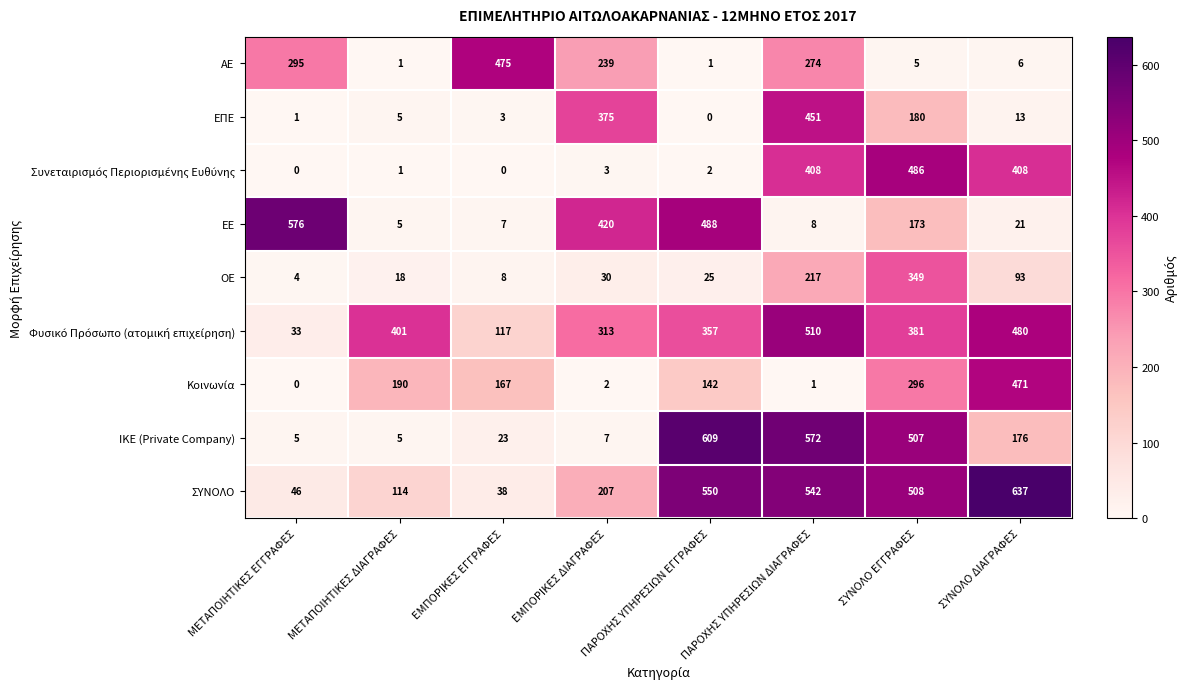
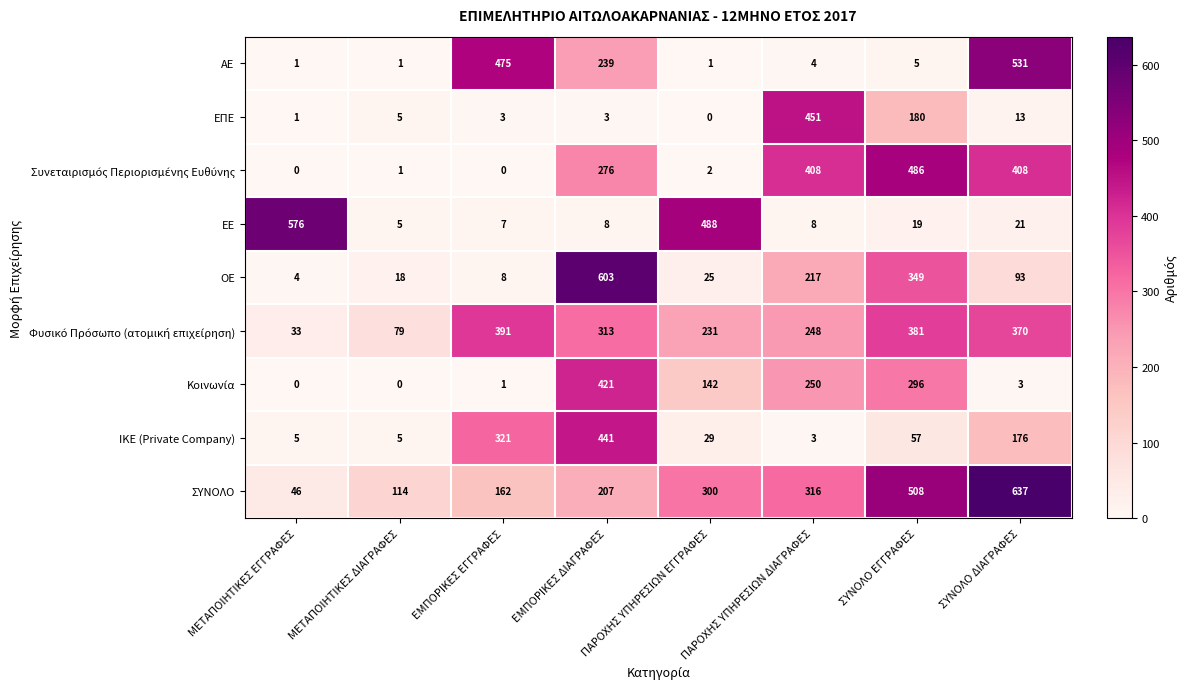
ΑΕ, ΜΕΤΑΠΟΙΗΤΙΚΕΣ ΕΓΓΡΑΦΕΣ: 295 -> 1
ΑΕ, ΠΑΡΟΧΗΣ ΥΠΗΡΕΣΙΩΝ ΔΙΑΓΡΑΦΕΣ: 274 -> 4
ΑΕ, ΣΥΝΟΛΟ ΔΙΑΓΡΑΦΕΣ: 6 -> 531
ΕΠΕ, ΕΜΠΟΡΙΚΕΣ ΔΙΑΓΡΑΦΕΣ: 375 -> 3
Συνεταιρισμός Περιορισμένης Ευθύνης, ΕΜΠΟΡΙΚΕΣ ΔΙΑΓΡΑΦΕΣ: 3 -> 276
ΕΕ, ΕΜΠΟΡΙΚΕΣ ΔΙΑΓΡΑΦΕΣ: 420 -> 8
ΕΕ, ΣΥΝΟΛΟ ΕΓΓΡΑΦΕΣ: 173 -> 19
ΟΕ, ΕΜΠΟΡΙΚΕΣ ΔΙΑΓΡΑΦΕΣ: 30 -> 603
Φυσικό Πρόσωπο (ατομική επιχείρηση), ΜΕΤΑΠΟΙΗΤΙΚΕΣ ΔΙΑΓΡΑΦΕΣ: 401 -> 79
Φυσικό Πρόσωπο (ατομική επιχείρηση), ΕΜΠΟΡΙΚΕΣ ΕΓΓΡΑΦΕΣ: 117 -> 391
Φυσικό Πρόσωπο (ατομική επιχείρηση), ΠΑΡΟΧΗΣ ΥΠΗΡΕΣΙΩΝ ΕΓΓΡΑΦΕΣ: 357 -> 231
Φυσικό Πρόσωπο (ατομική επιχείρηση), ΠΑΡΟΧΗΣ ΥΠΗΡΕΣΙΩΝ ΔΙΑΓΡΑΦΕΣ: 510 -> 248
Φυσικό Πρόσωπο (ατομική επιχείρηση), ΣΥΝΟΛΟ ΔΙΑΓΡΑΦΕΣ: 480 -> 370
Κοινωνία, ΜΕΤΑΠΟΙΗΤΙΚΕΣ ΔΙΑΓΡΑΦΕΣ: 190 -> 0
Κοινωνία, ΕΜΠΟΡΙΚΕΣ ΕΓΓΡΑΦΕΣ: 167 -> 1
Κοινωνία, ΕΜΠΟΡΙΚΕΣ ΔΙΑΓΡΑΦΕΣ: 2 -> 421
Κοινωνία, ΠΑΡΟΧΗΣ ΥΠΗΡΕΣΙΩΝ ΔΙΑΓΡΑΦΕΣ: 1 -> 250
Κοινωνία, ΣΥΝΟΛΟ ΔΙΑΓΡΑΦΕΣ: 471 -> 3
ΙΚΕ (Private Company), ΕΜΠΟΡΙΚΕΣ ΕΓΓΡΑΦΕΣ: 23 -> 321
ΙΚΕ (Private Company), ΕΜΠΟΡΙΚΕΣ ΔΙΑΓΡΑΦΕΣ: 7 -> 441
ΙΚΕ (Private Company), ΠΑΡΟΧΗΣ ΥΠΗΡΕΣΙΩΝ ΕΓΓΡΑΦΕΣ: 609 -> 29
ΙΚΕ (Private Company), ΠΑΡΟΧΗΣ ΥΠΗΡΕΣΙΩΝ ΔΙΑΓΡΑΦΕΣ: 572 -> 3
ΙΚΕ (Private Company), ΣΥΝΟΛΟ ΕΓΓΡΑΦΕΣ: 507 -> 57
ΣΥΝΟΛΟ, ΕΜΠΟΡΙΚΕΣ ΕΓΓΡΑΦΕΣ: 38 -> 162
ΣΥΝΟΛΟ, ΠΑΡΟΧΗΣ ΥΠΗΡΕΣΙΩΝ ΕΓΓΡΑΦΕΣ: 550 -> 300
ΣΥΝΟΛΟ, ΠΑΡΟΧΗΣ ΥΠΗΡΕΣΙΩΝ ΔΙΑΓΡΑΦΕΣ: 542 -> 316
